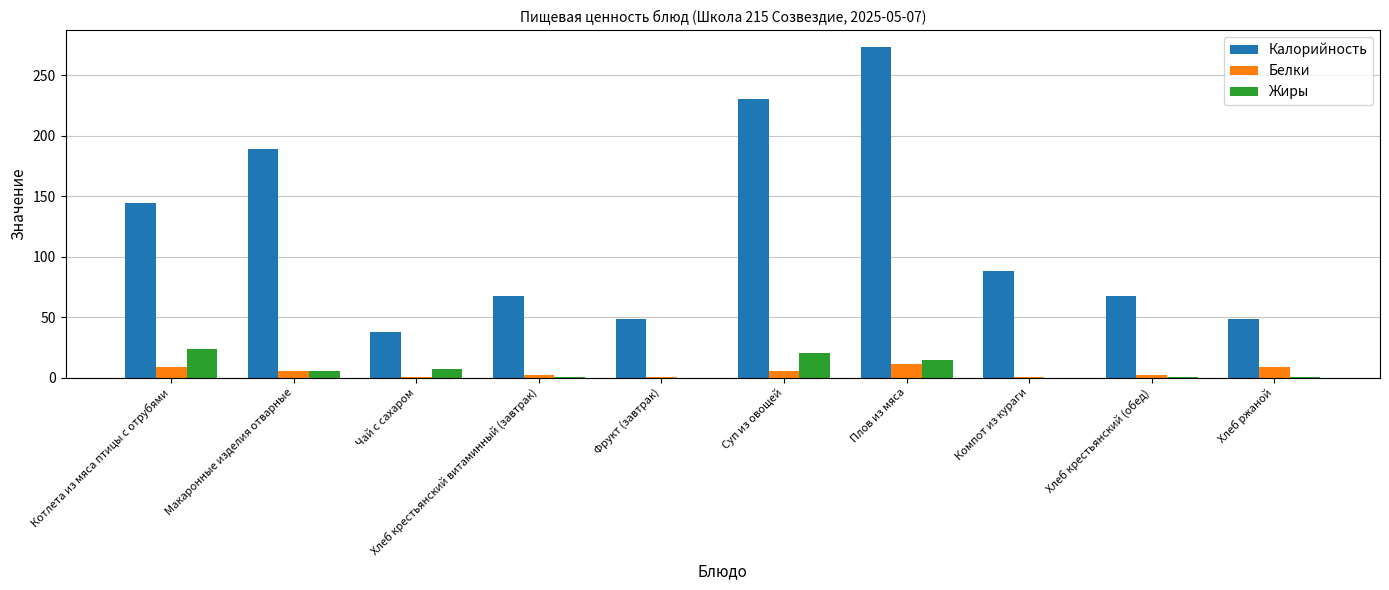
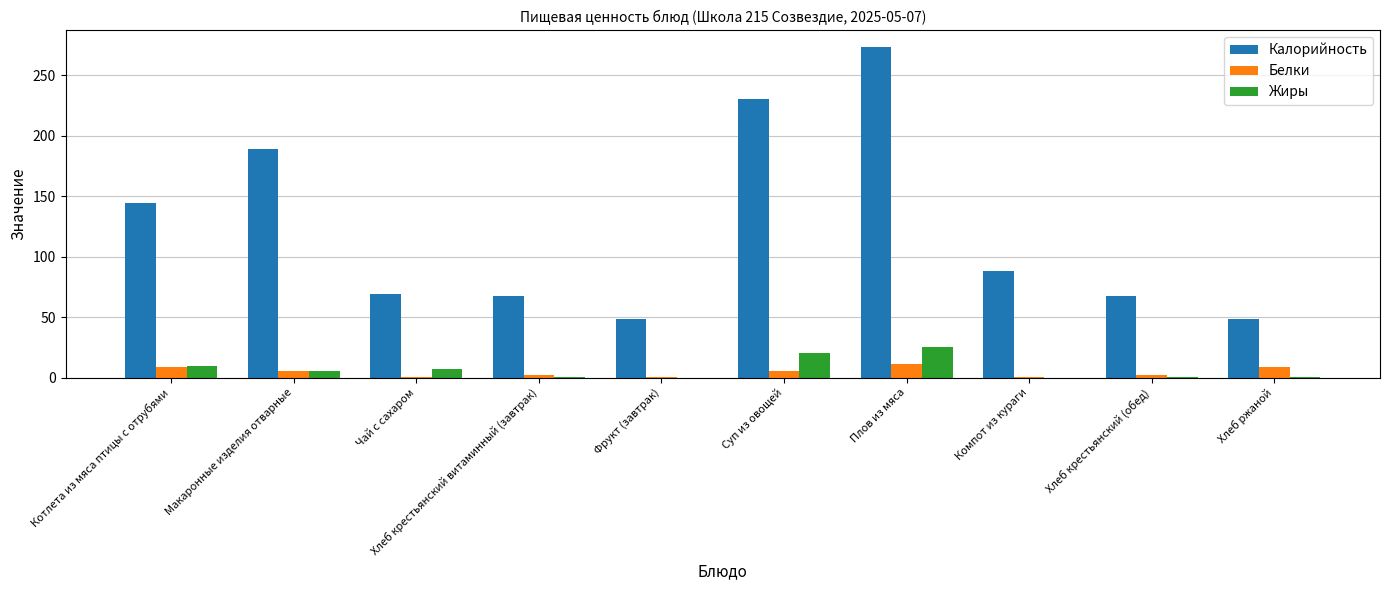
Жиры, Котлета из мяса птицы с отрубями: 23 -> 10
Калорийность, Чай с сахаром: 38 -> 69
Жиры, Плов из мяса: 15 -> 25
